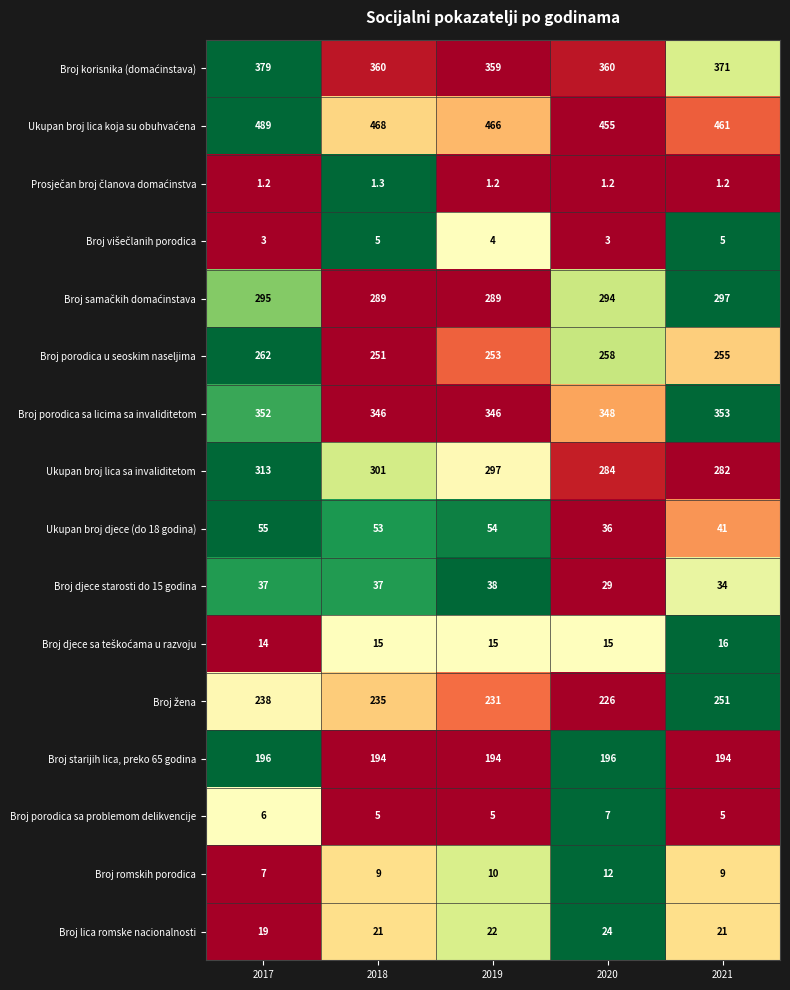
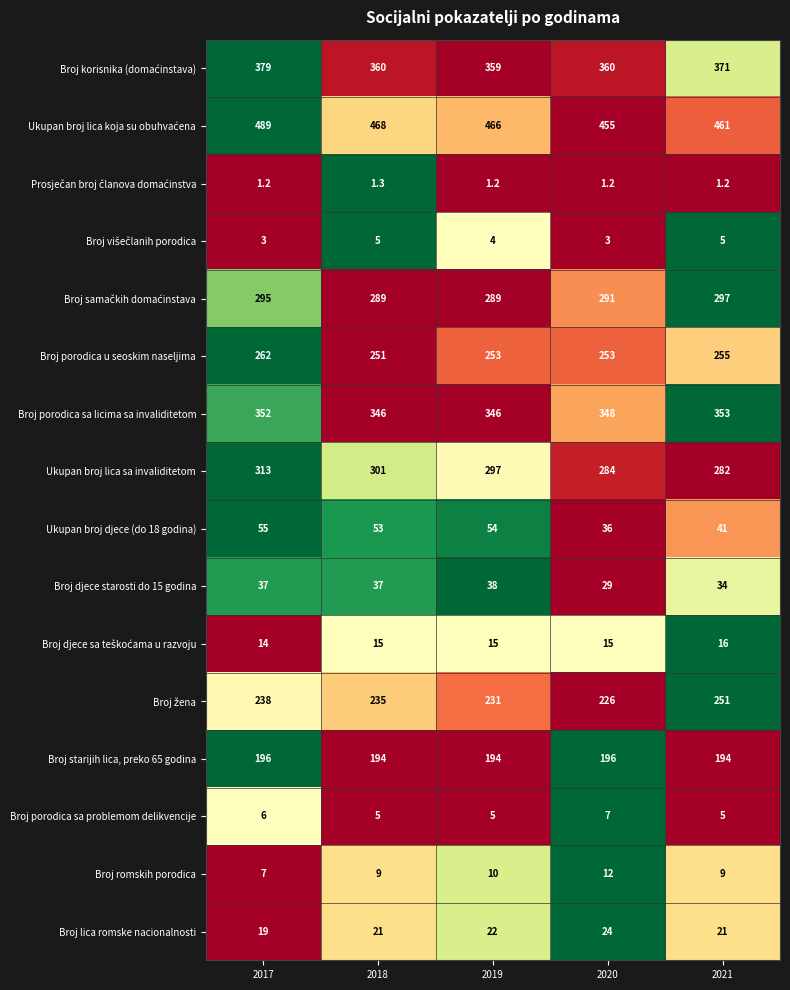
Broj samačkih domaćinstava, 2020: 294 -> 291
Broj porodica u seoskim naseljima, 2020: 258 -> 253
